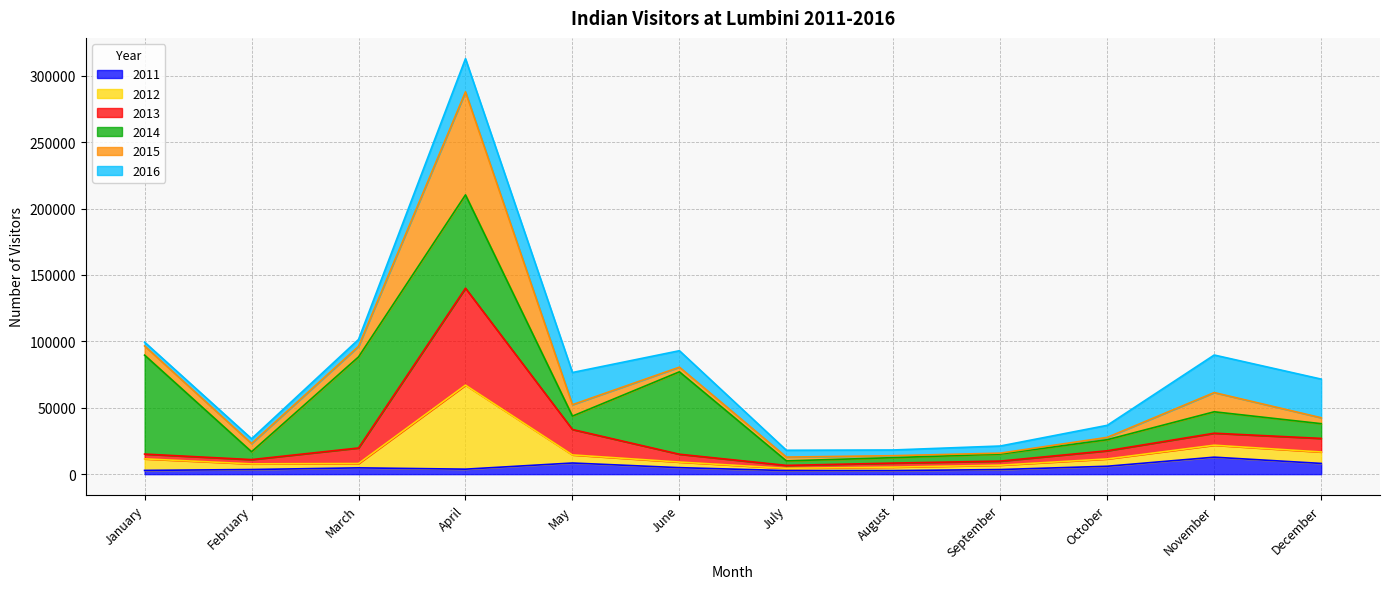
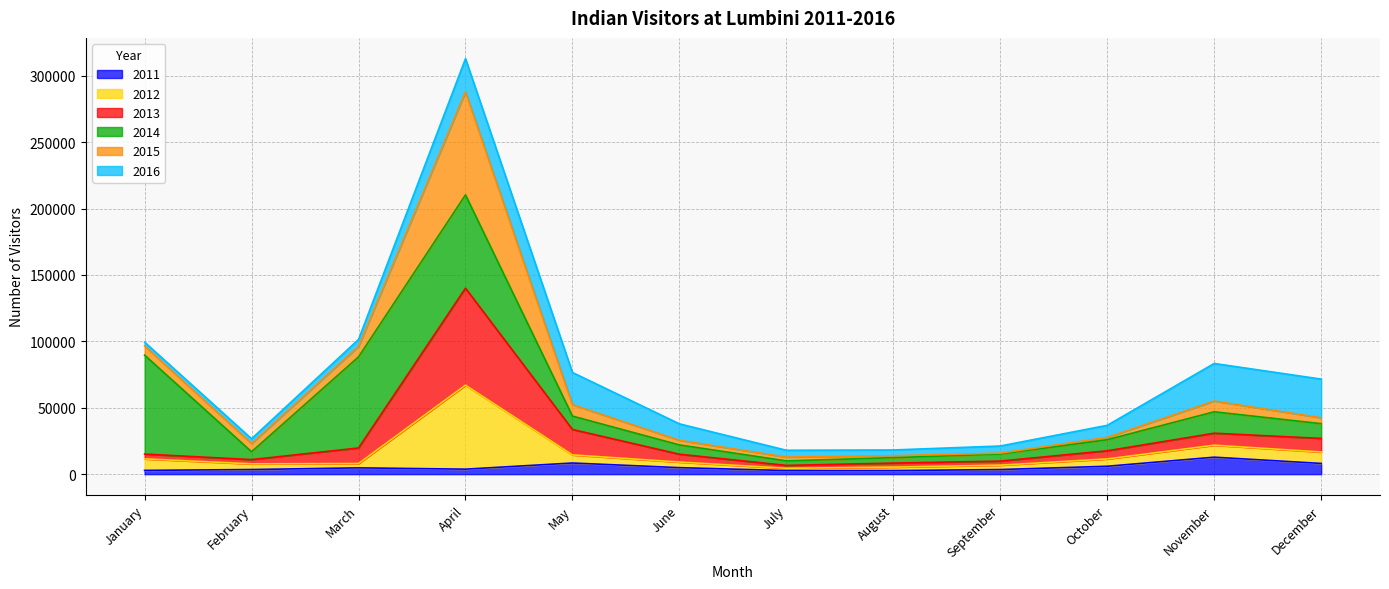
2014, June: 62000 -> 7000
2015, November: 14000 -> 8000
